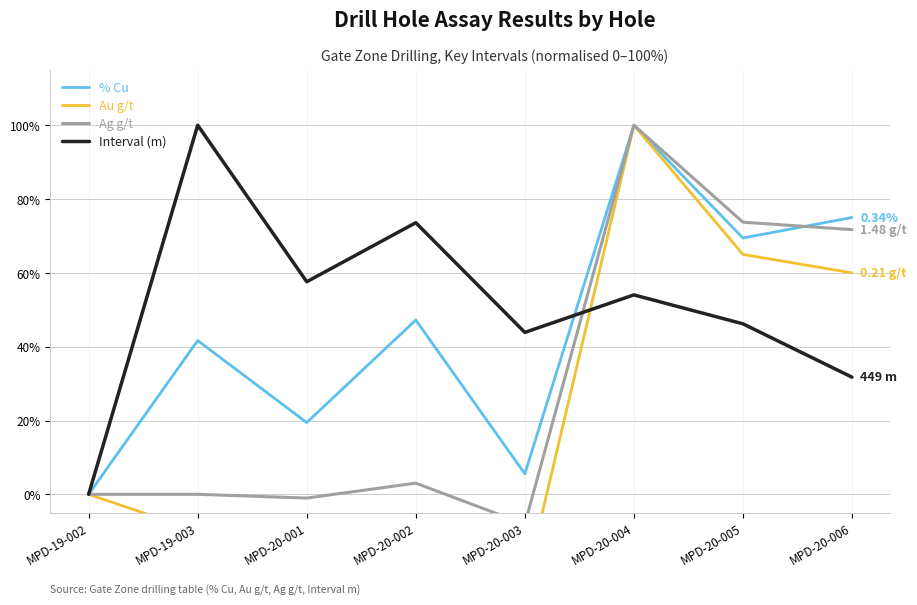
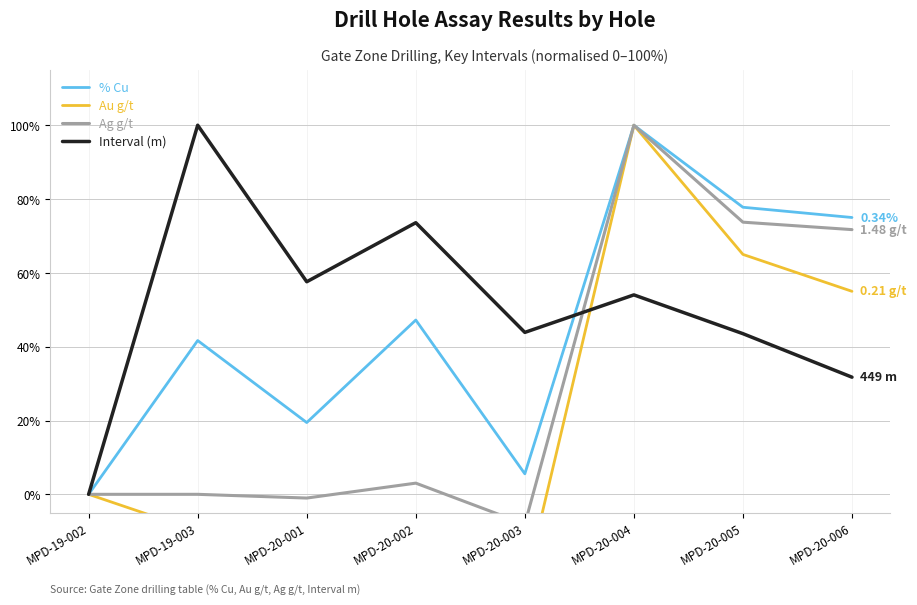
% Cu, MPD-20-005: 69% -> 78%
Interval (m), MPD-20-005: 46% -> 44%
Au g/t, MPD-20-006: 60% -> 55%
